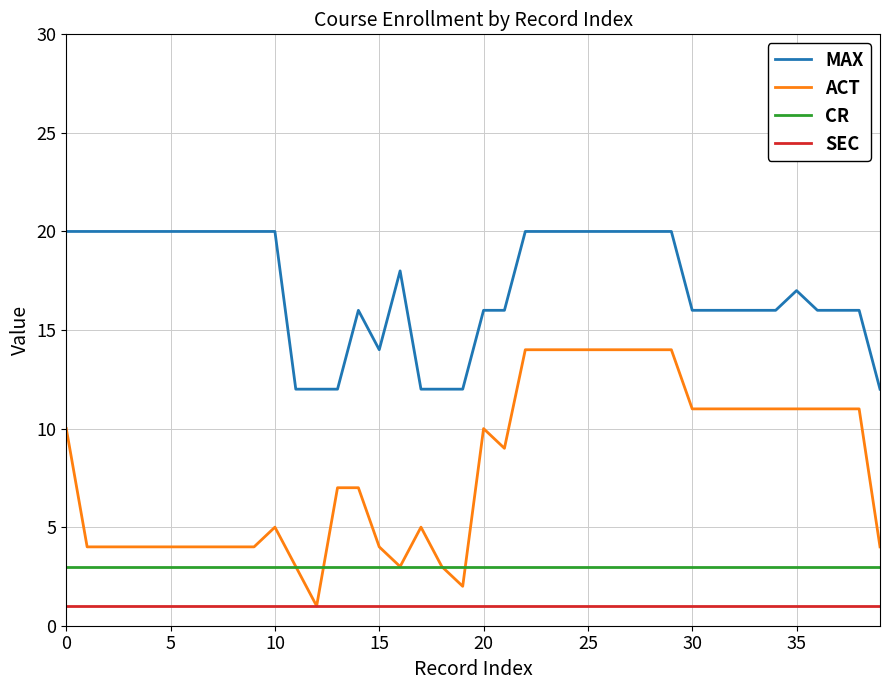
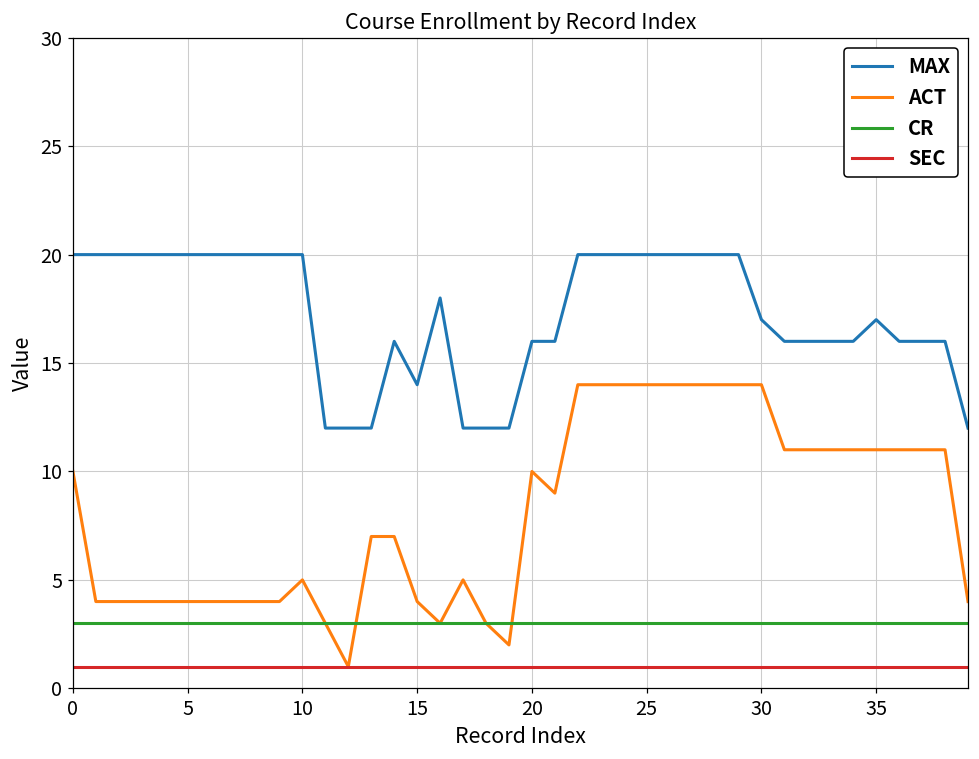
MAX, 30: 16 -> 17
ACT, 30: 11 -> 14
